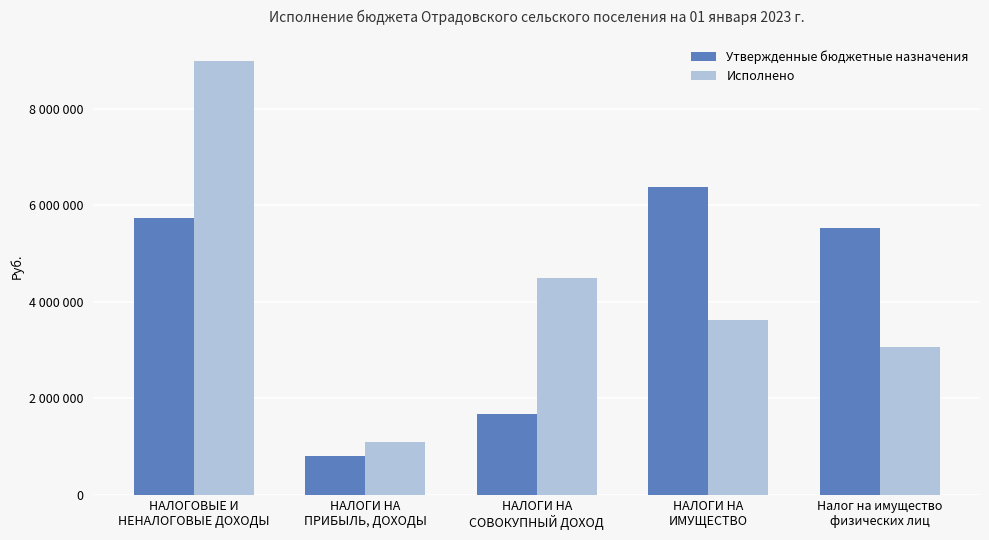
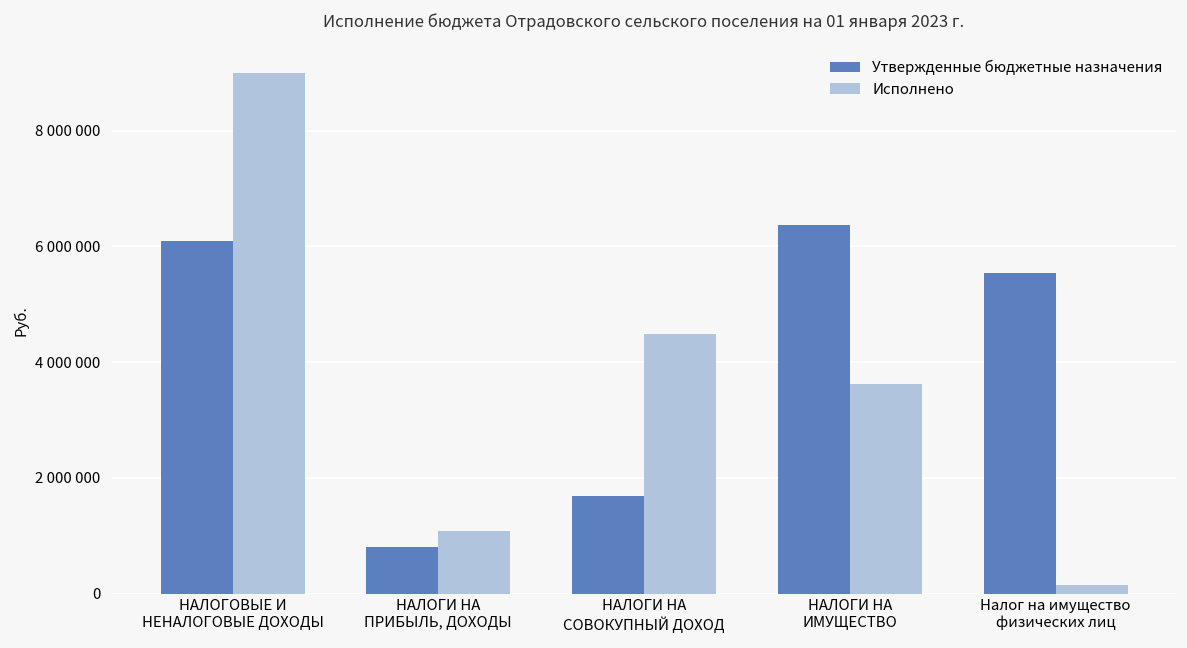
Утвержденные бюджетные назначения, НАЛОГОВЫЕ И НЕНАЛОГОВЫЕ ДОХОДЫ: 5700000 -> 6100000
Исполнено, Налог на имущество физических лиц: 3100000 -> 100000
